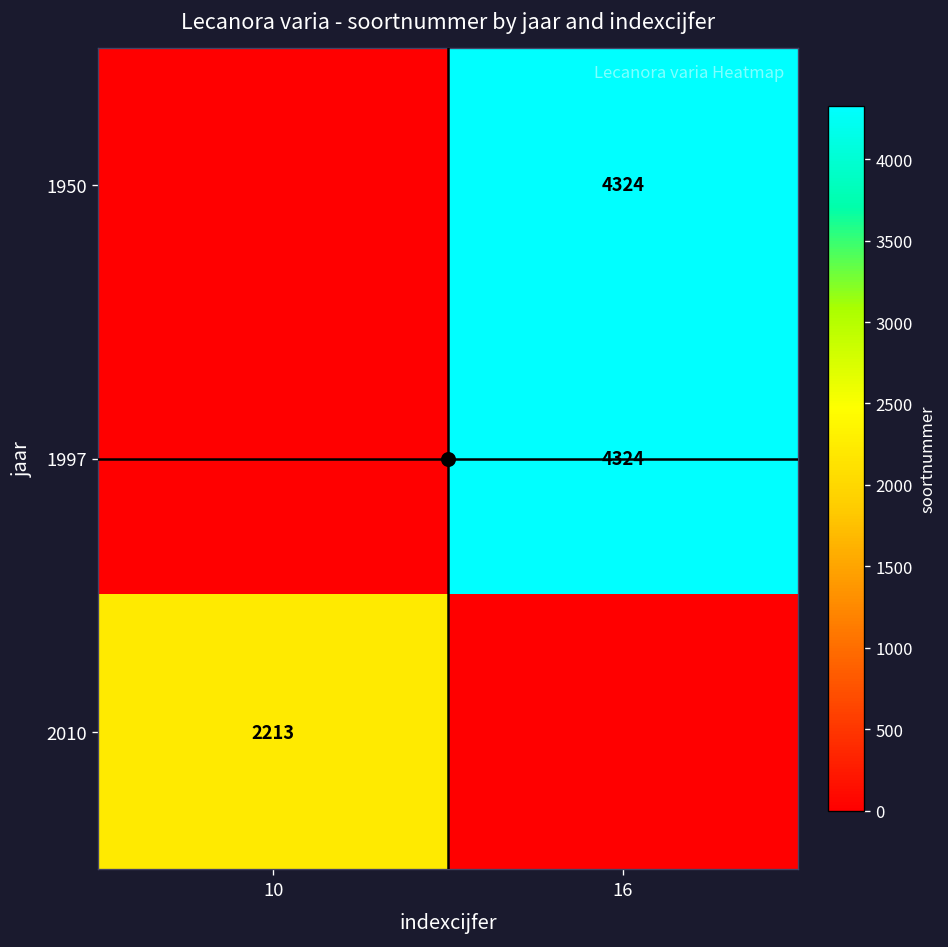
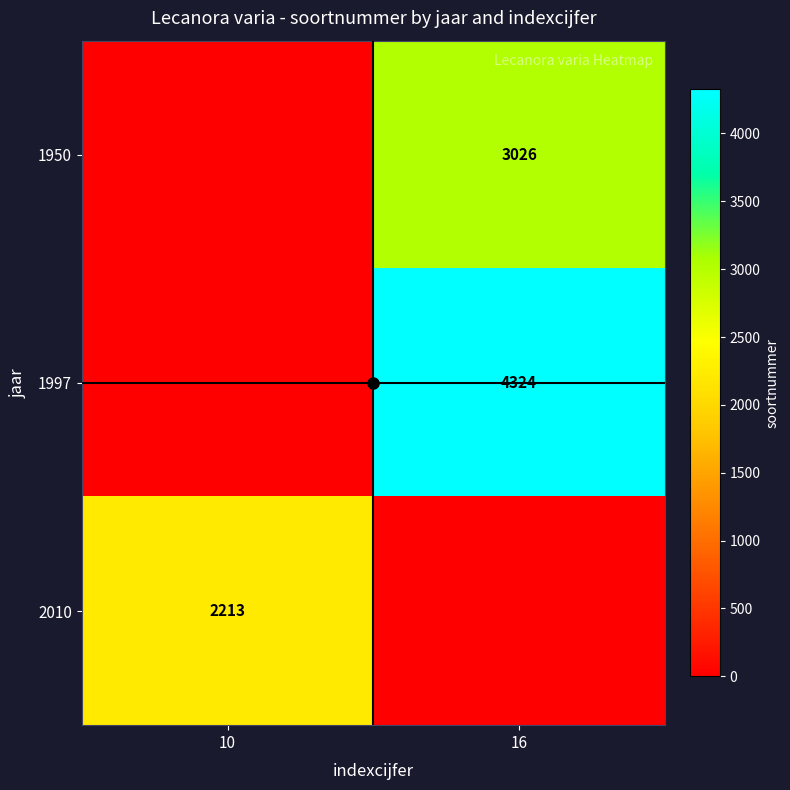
1950, 16: 4324 -> 3026
